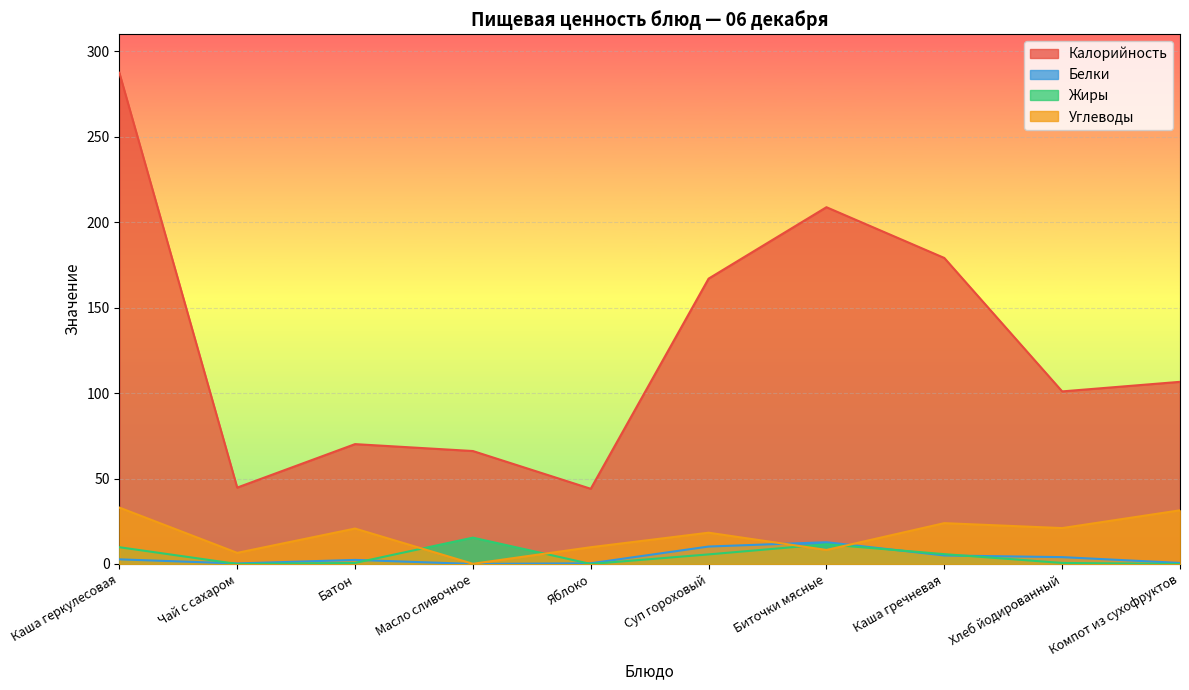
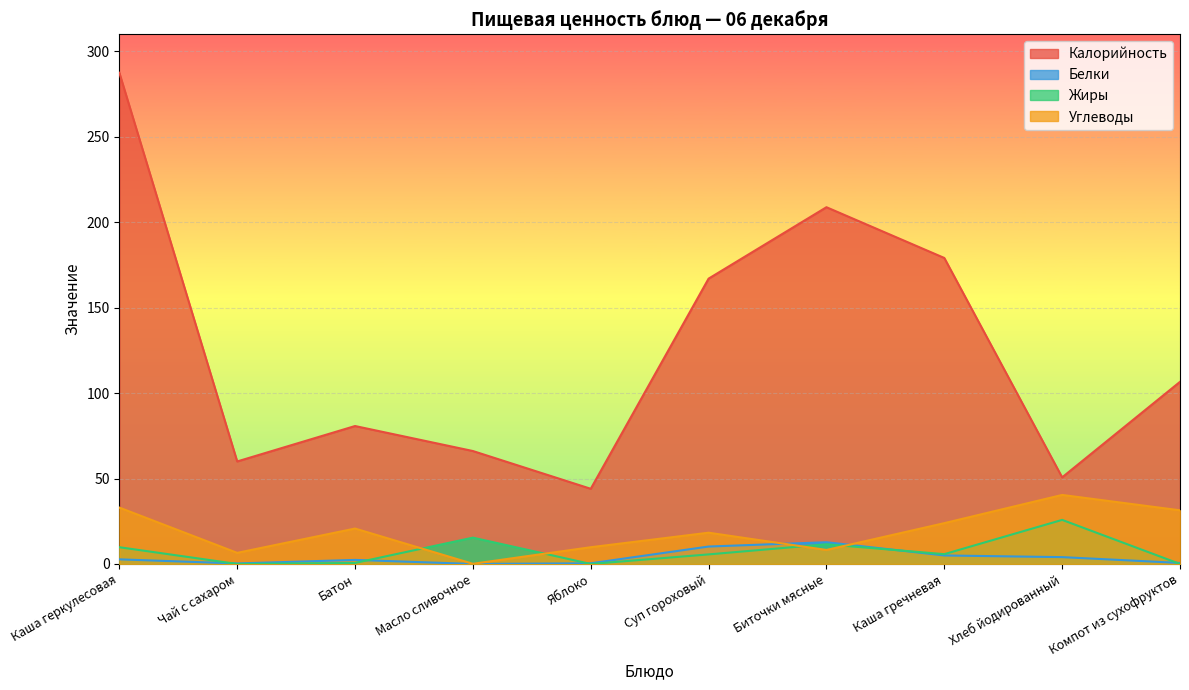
Калорийность, Чай с сахаром: 45 -> 60
Калорийность, Батон: 70 -> 81
Калорийность, Хлеб йодированный: 101 -> 51
Жиры, Хлеб йодированный: 1 -> 26
Углеводы, Хлеб йодированный: 21 -> 40
